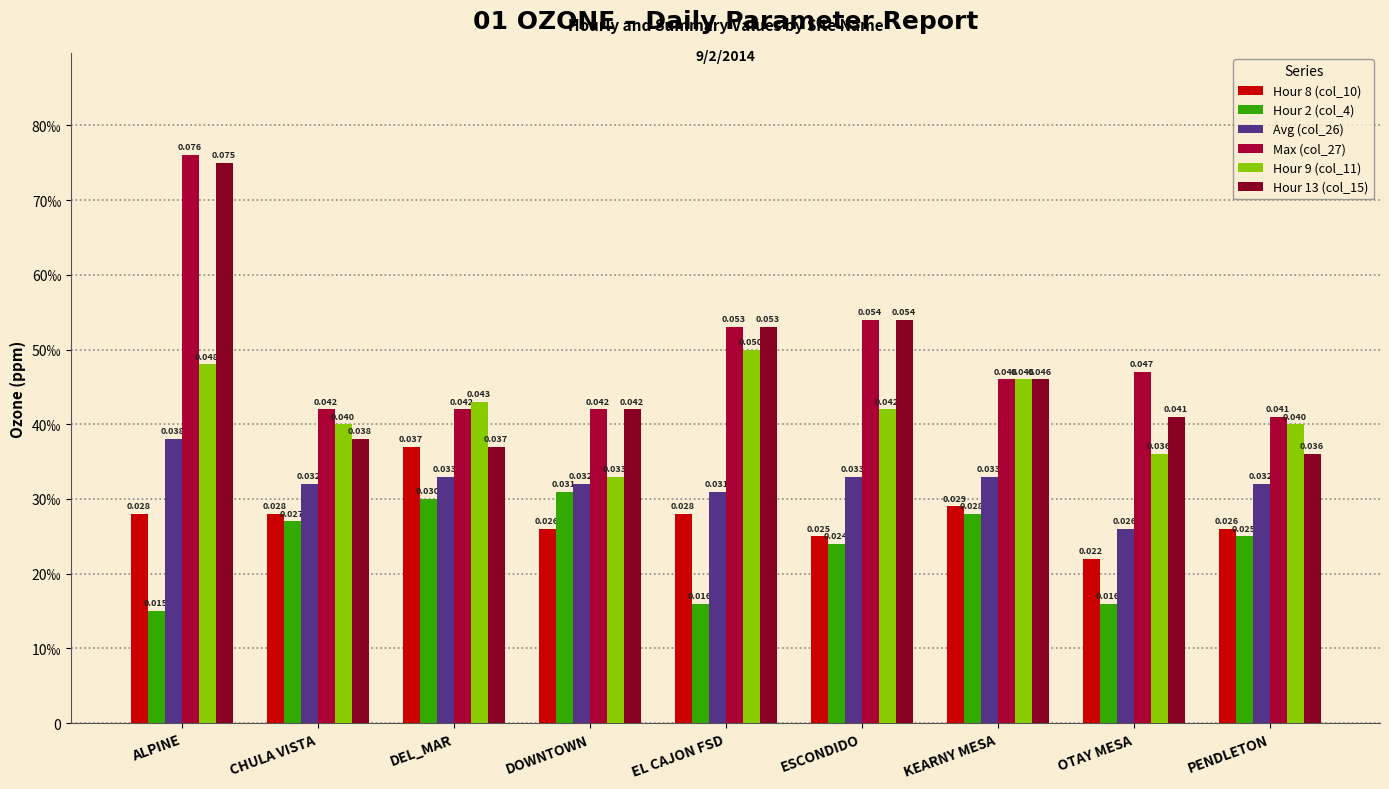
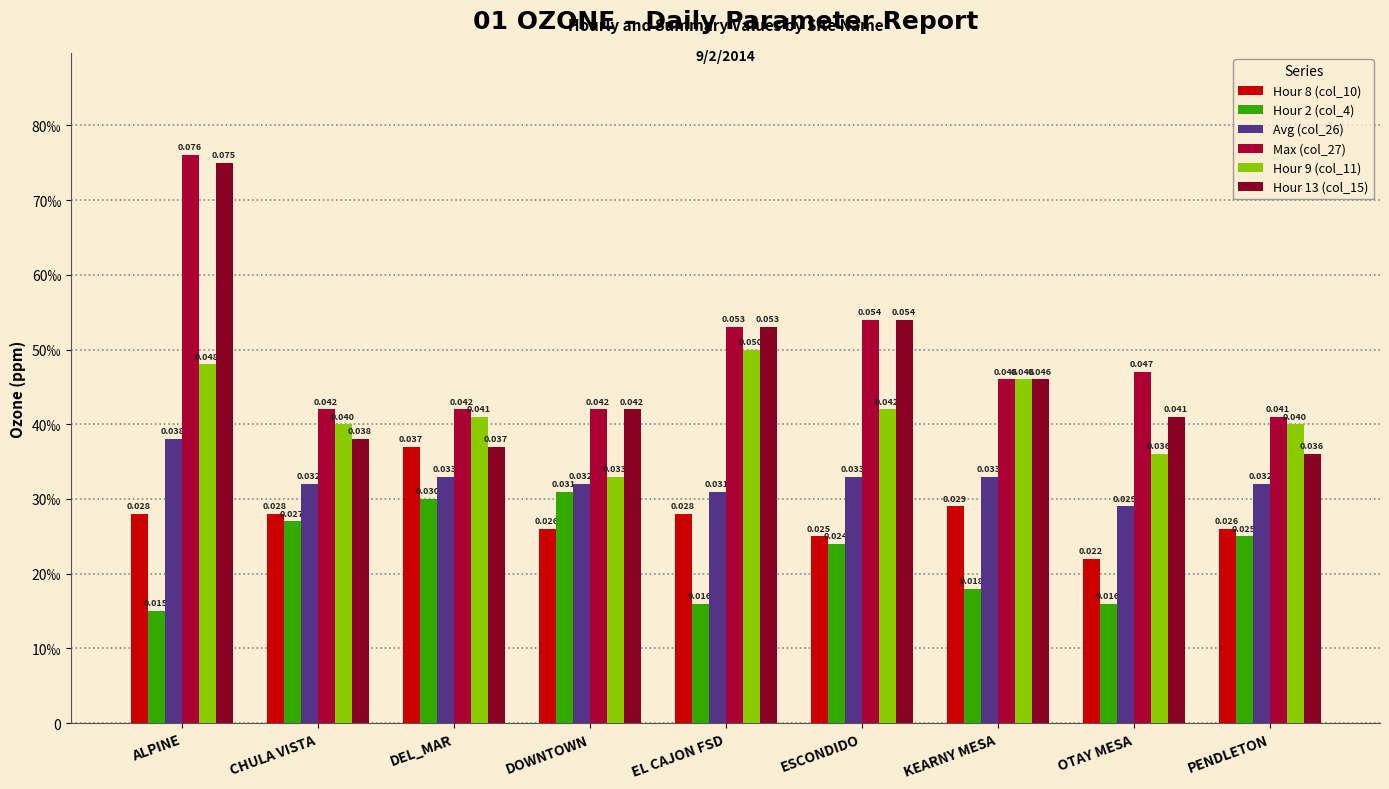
Hour 9 (col_11), DEL_MAR: 0.043 -> 0.041
Hour 2 (col_4), KEARNY MESA: 0.028 -> 0.018
Avg (col_26), OTAY MESA: 0.026 -> 0.029
